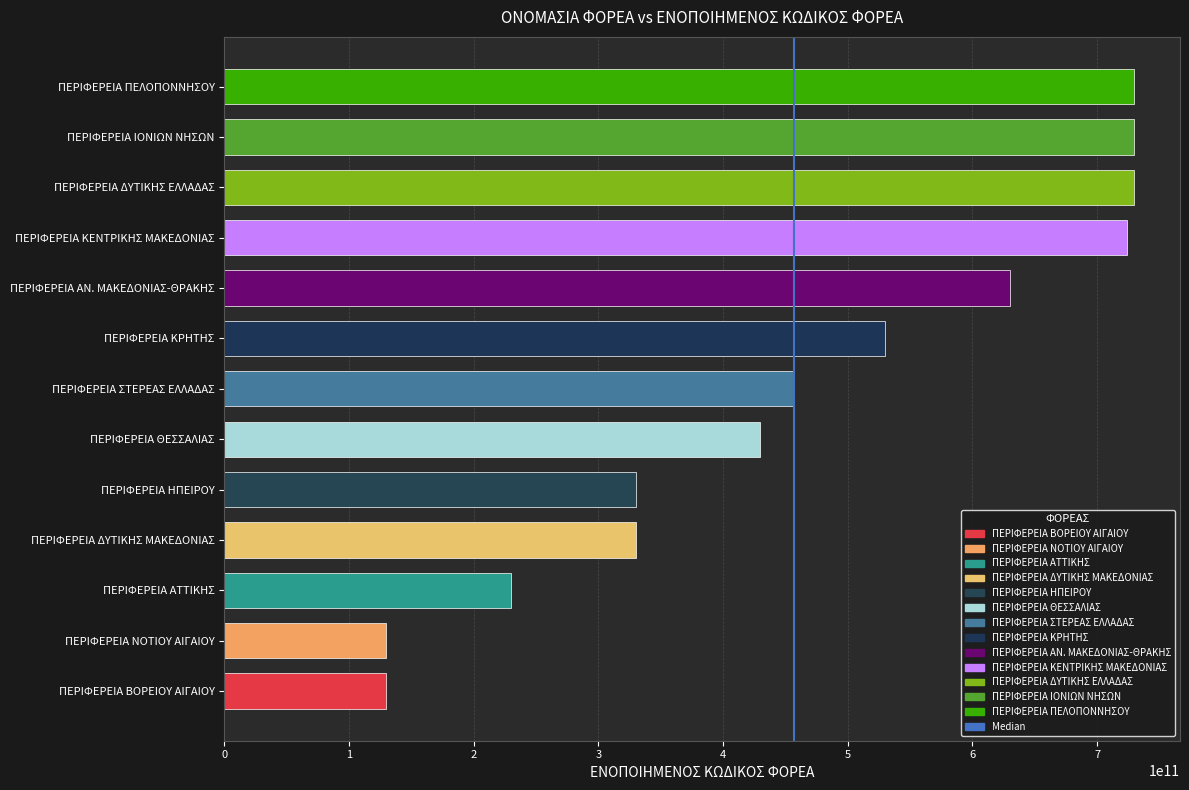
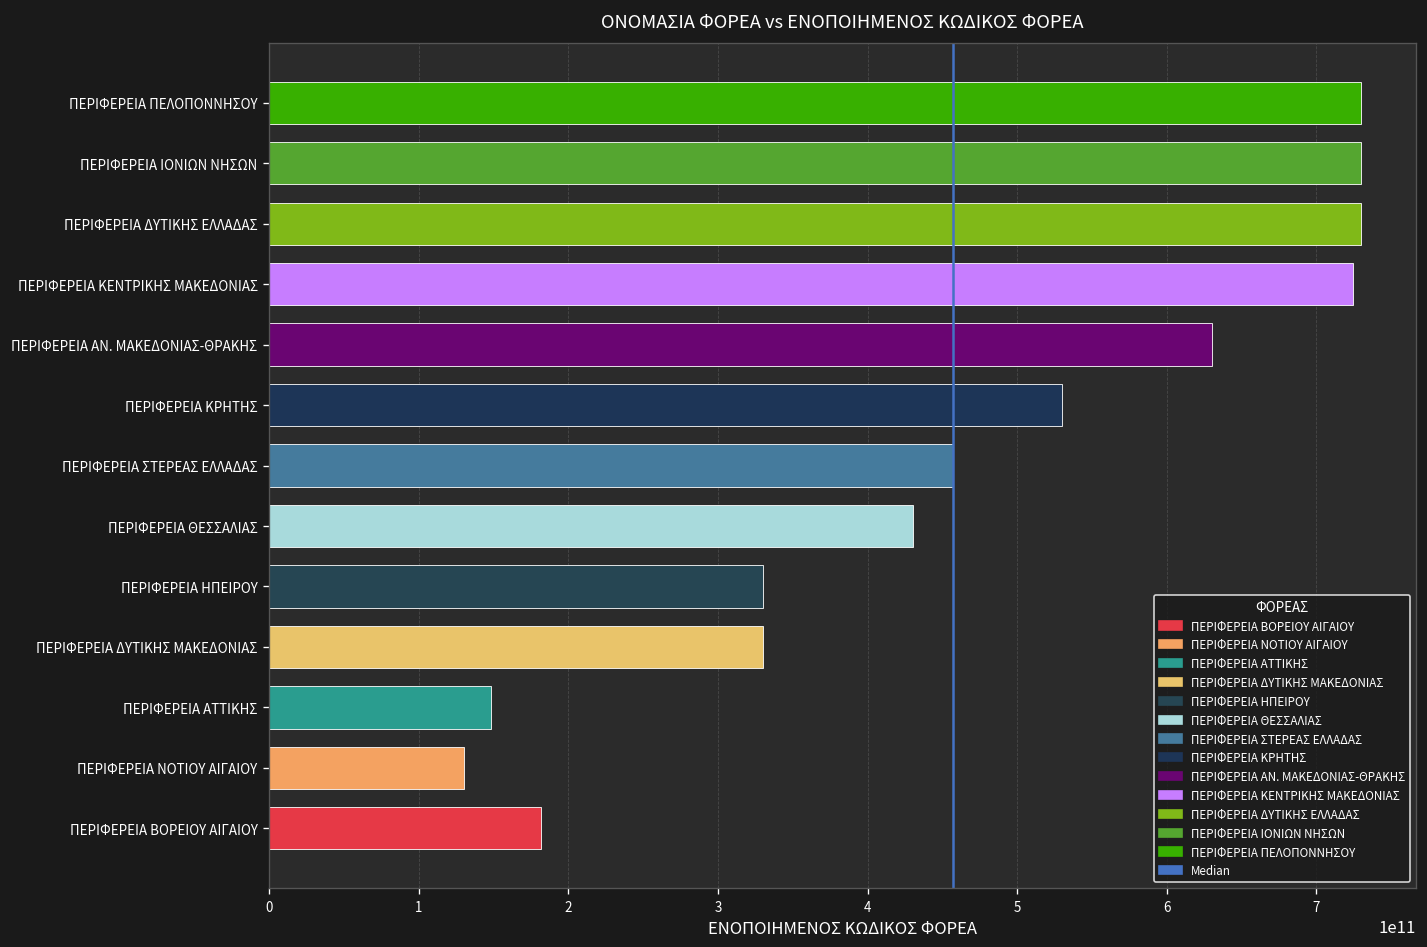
ΠΕΡΙΦΕΡΕΙΑ ΑΤΤΙΚΗΣ: 230000000000 -> 148000000000
ΠΕΡΙΦΕΡΕΙΑ ΒΟΡΕΙΟΥ ΑΙΓΑΙΟΥ: 130000000000 -> 182000000000
